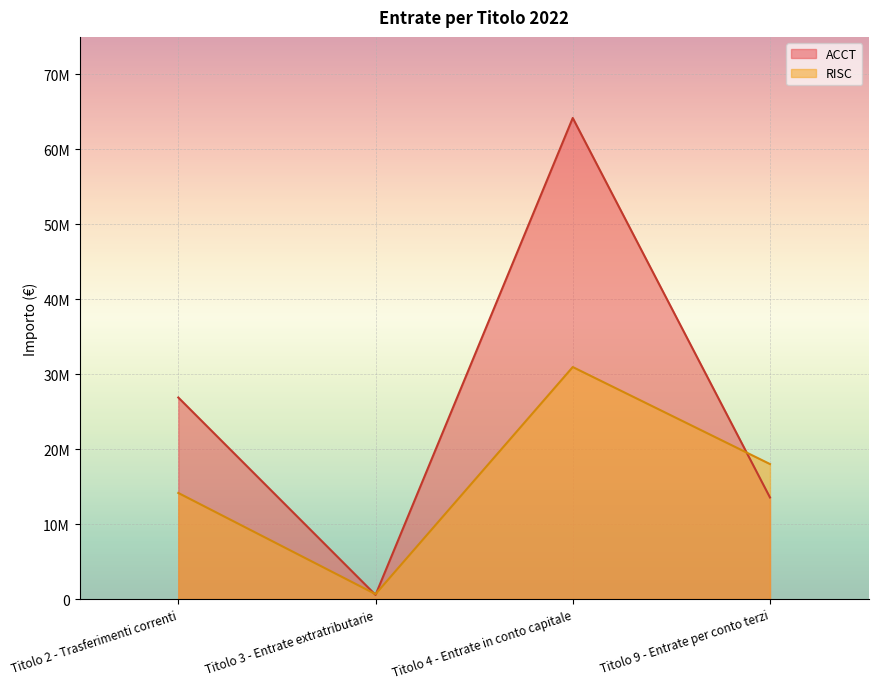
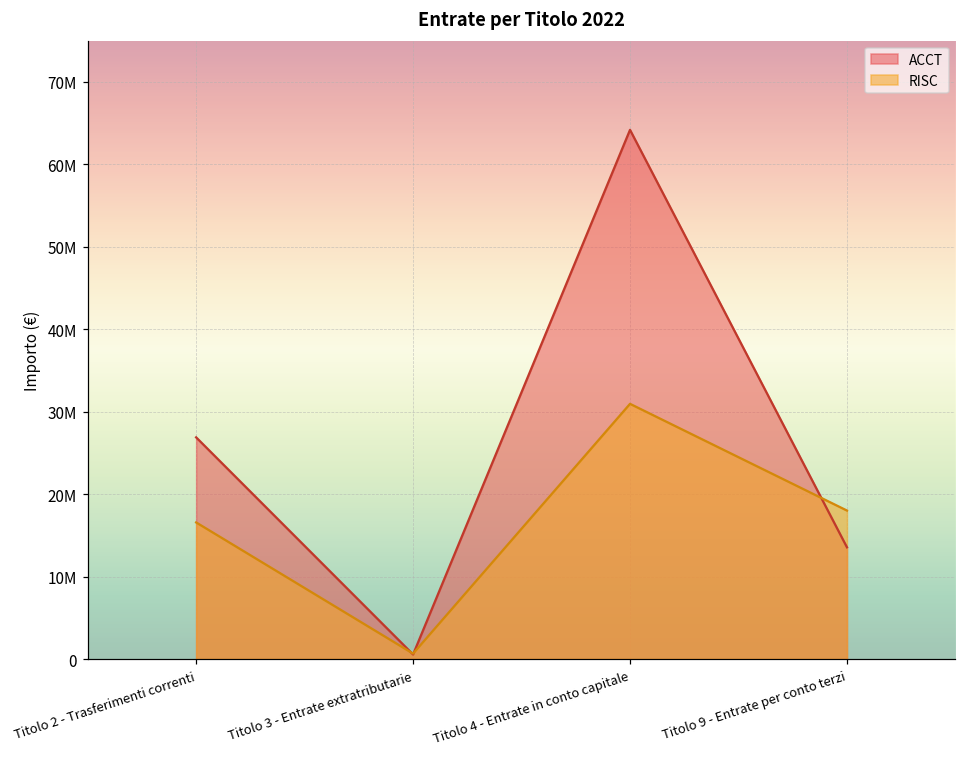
RISC, Titolo 2 - Trasferimenti correnti: 14000000 -> 17000000
